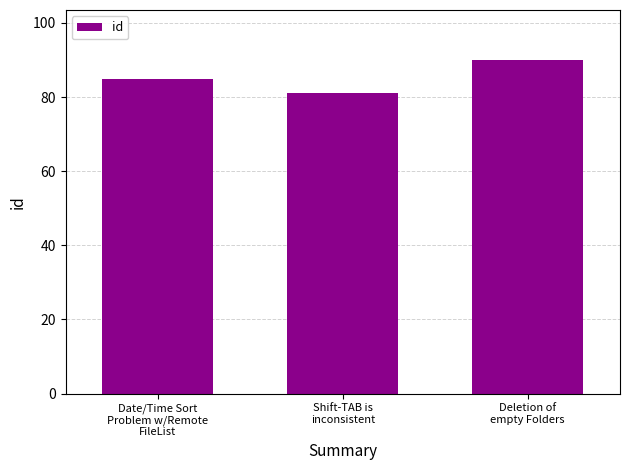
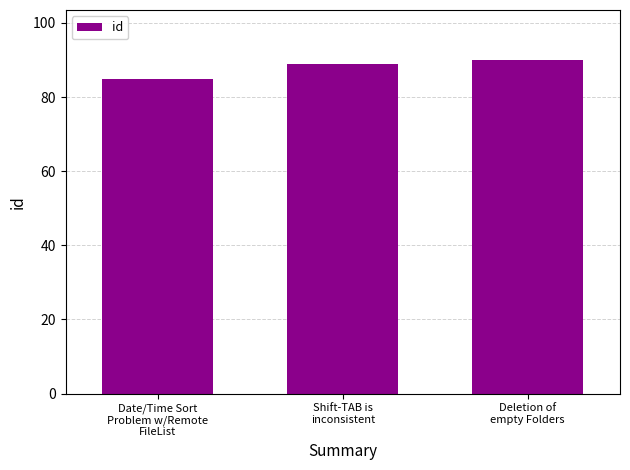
Shift-TAB is inconsistent: 81 -> 89
